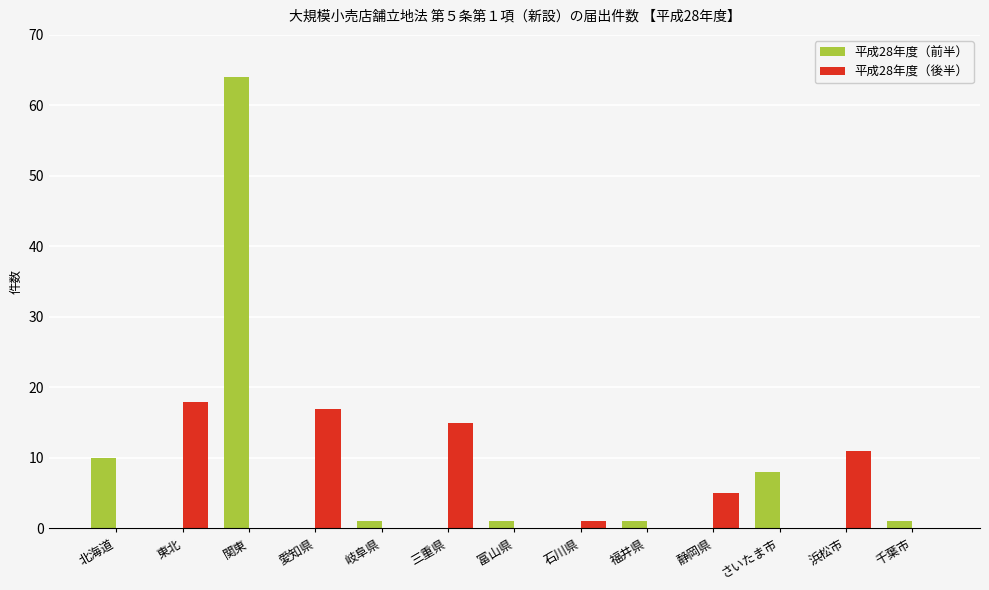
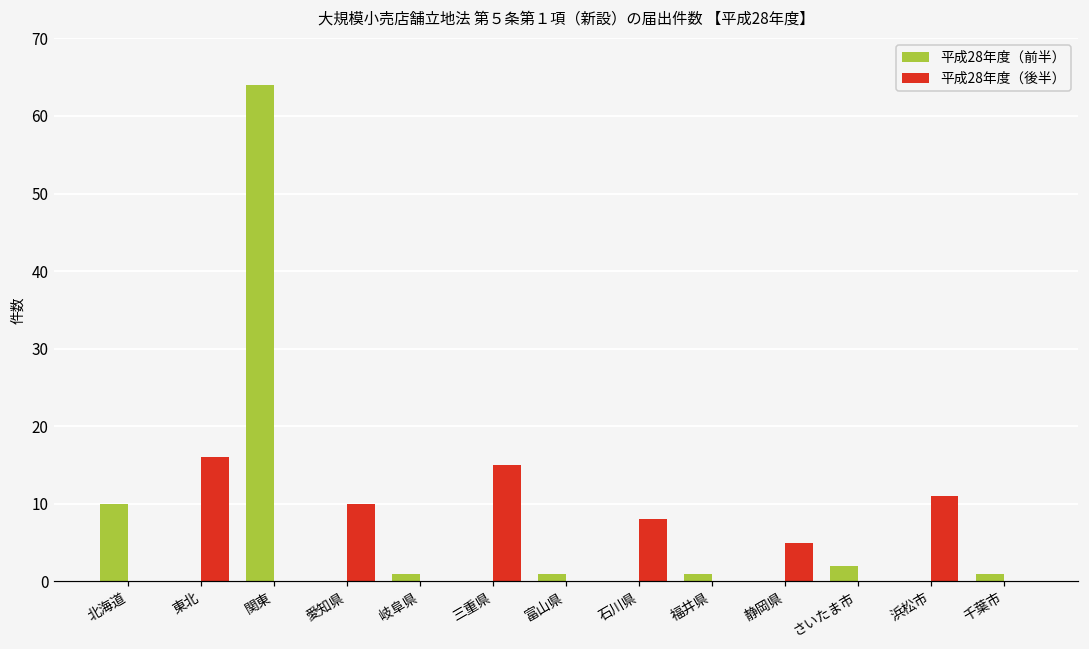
平成28年度（後半）, 東北: 18 -> 16
平成28年度（後半）, 愛知県: 17 -> 10
平成28年度（後半）, 石川県: 1 -> 8
平成28年度（前半）, さいたま市: 8 -> 2
